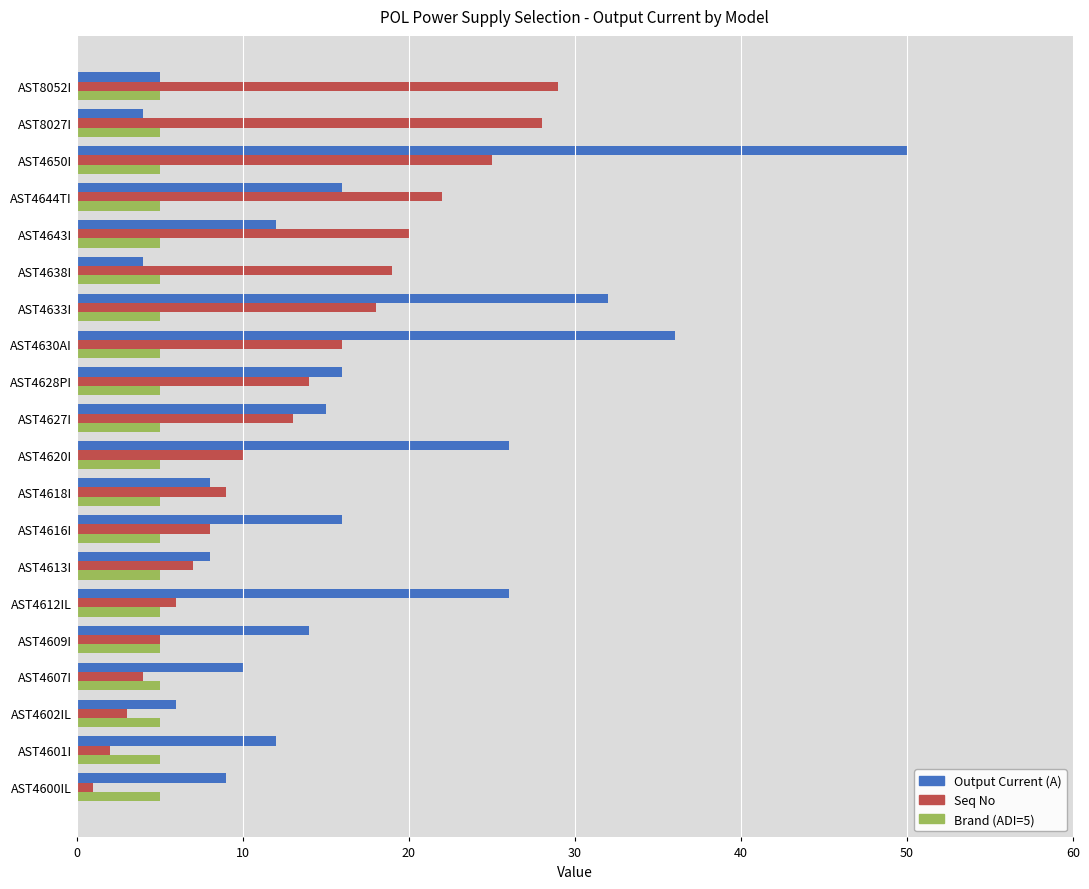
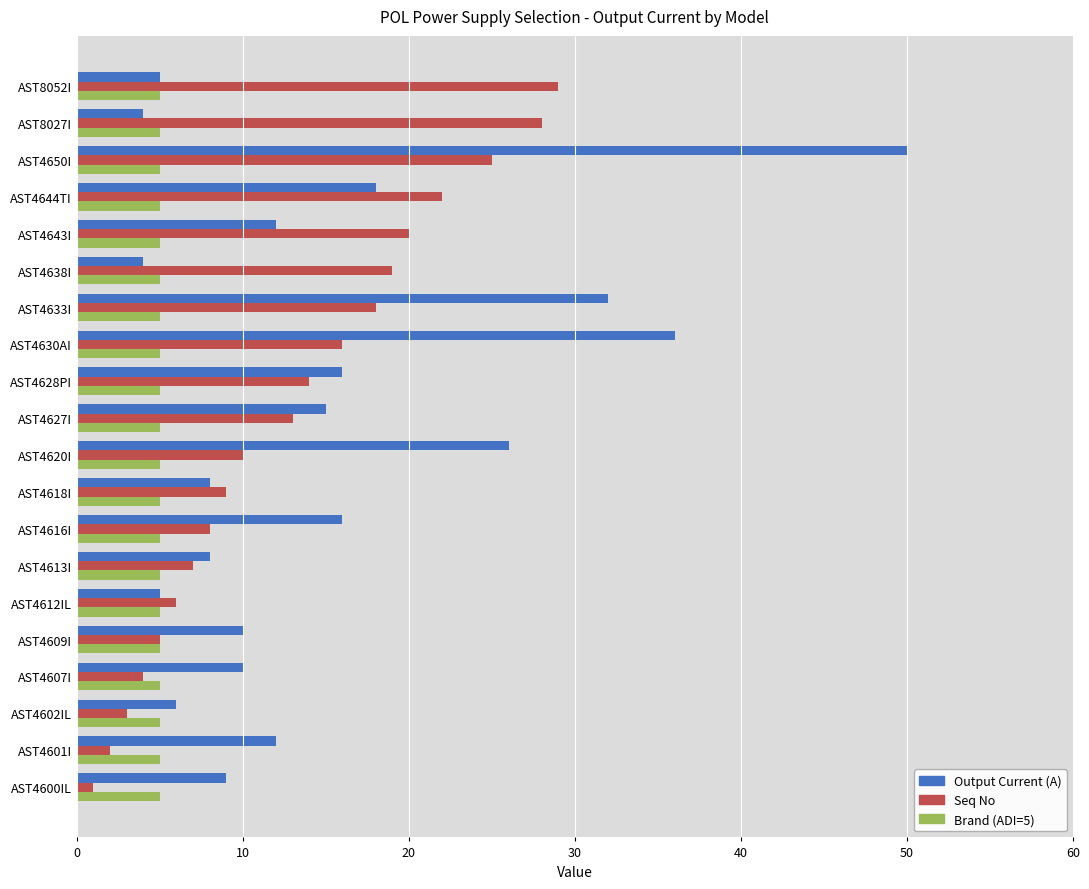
Output Current (A), AST4644TI: 16 -> 18
Output Current (A), AST4612IL: 26 -> 5
Output Current (A), AST4609I: 14 -> 10
